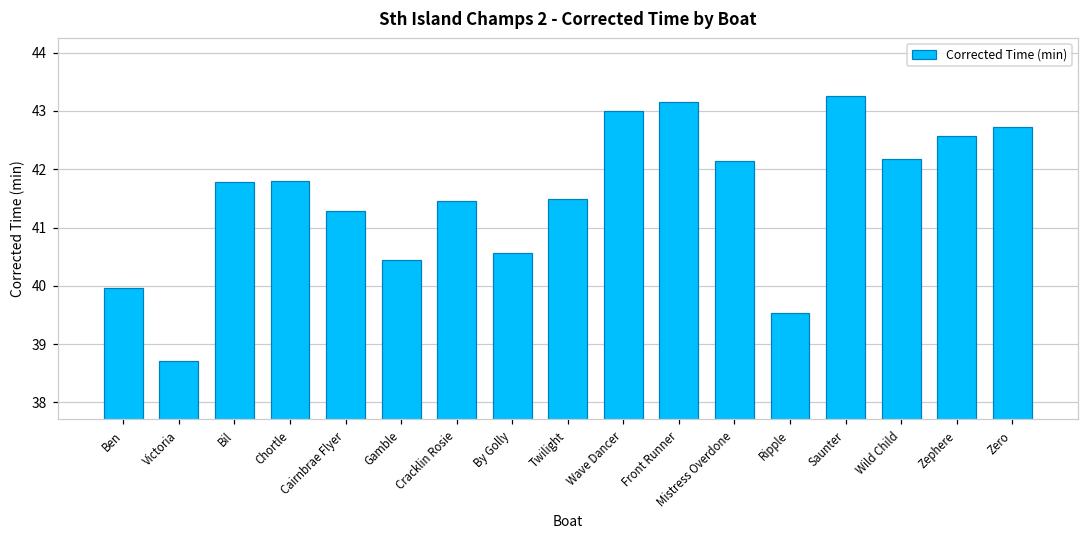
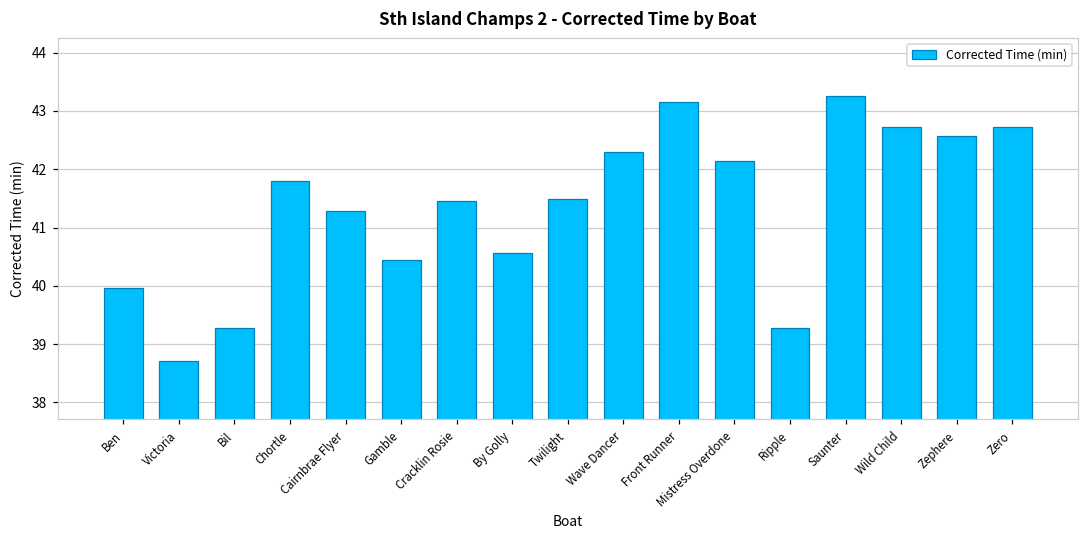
Bil: 41.8 -> 39.3
Wave Dancer: 43.0 -> 42.3
Ripple: 39.5 -> 39.3
Wild Child: 42.2 -> 42.7
